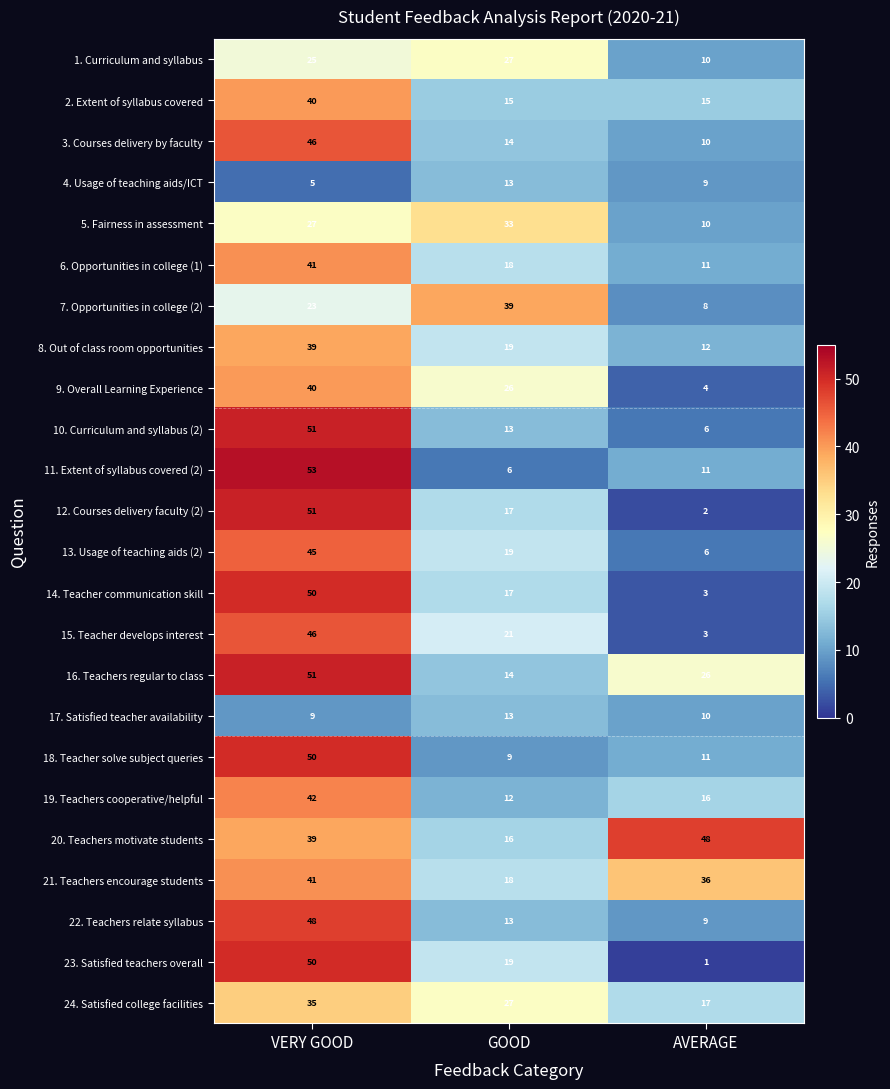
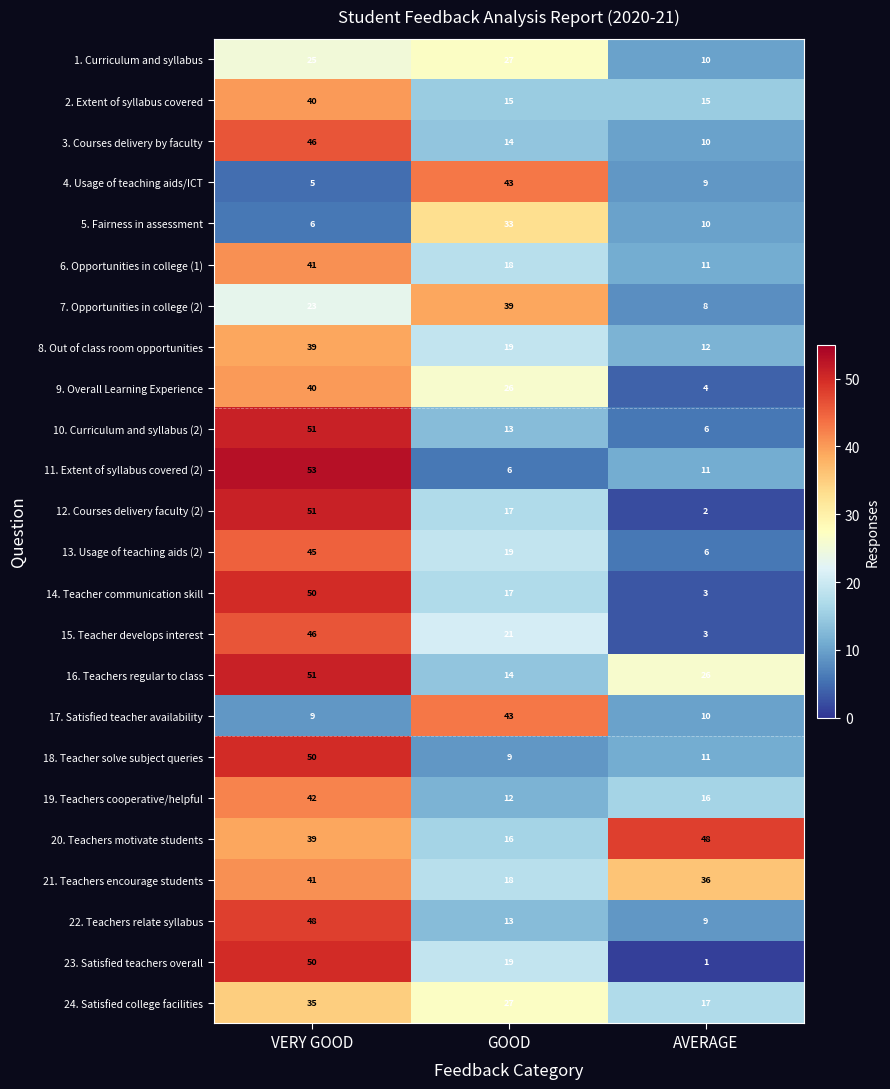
4. Usage of teaching aids/ICT, GOOD: 13 -> 43
5. Fairness in assessment, VERY GOOD: 27 -> 6
17. Satisfied teacher availability, GOOD: 13 -> 43
